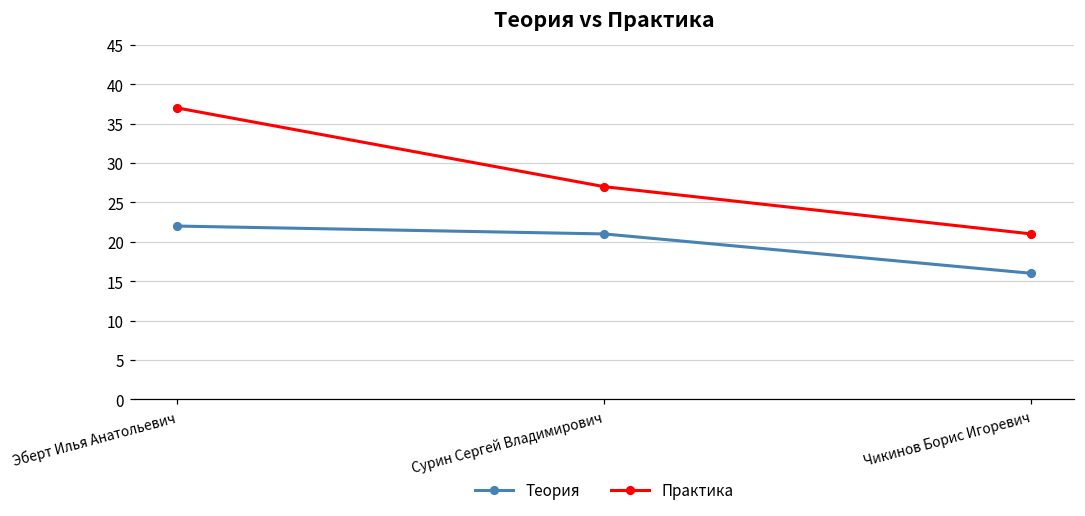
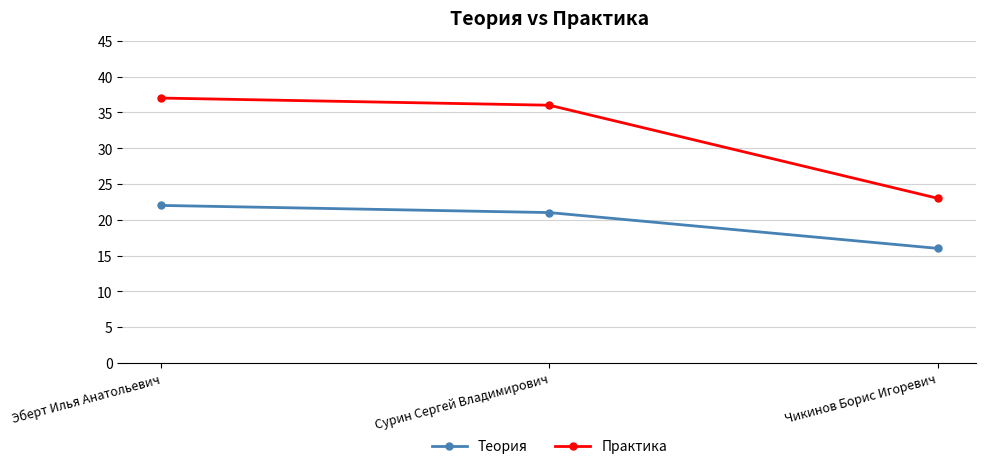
Практика, Сурин Сергей Владимирович: 27 -> 36
Практика, Чикинов Борис Игоревич: 21 -> 23
